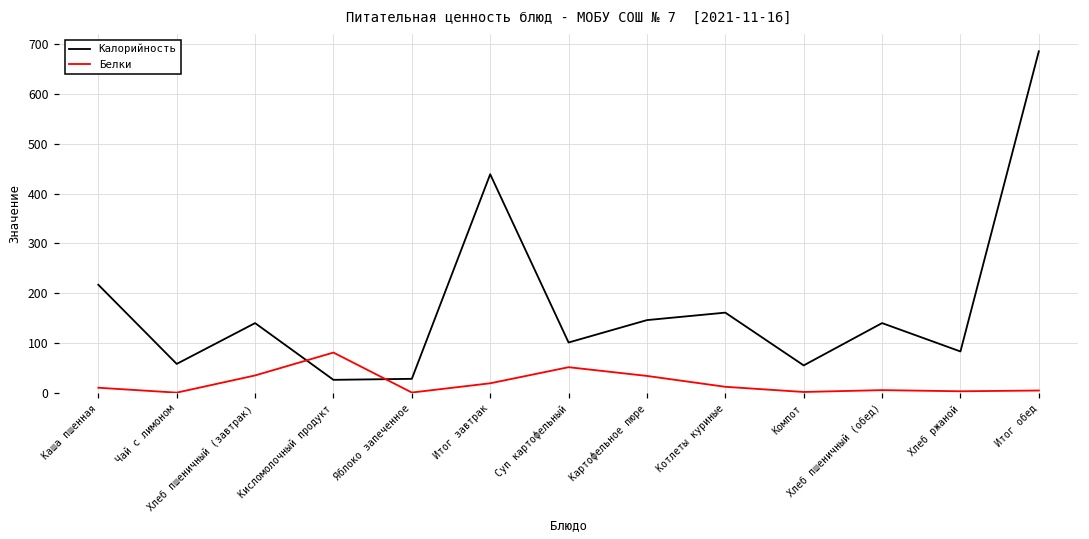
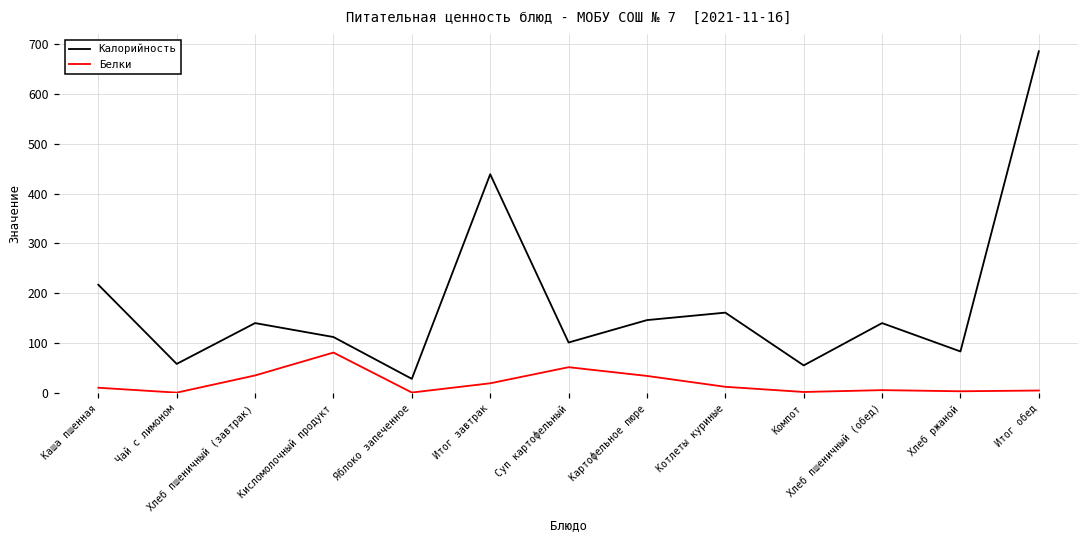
Калорийность, Кисломолочный продукт: 30 -> 110
